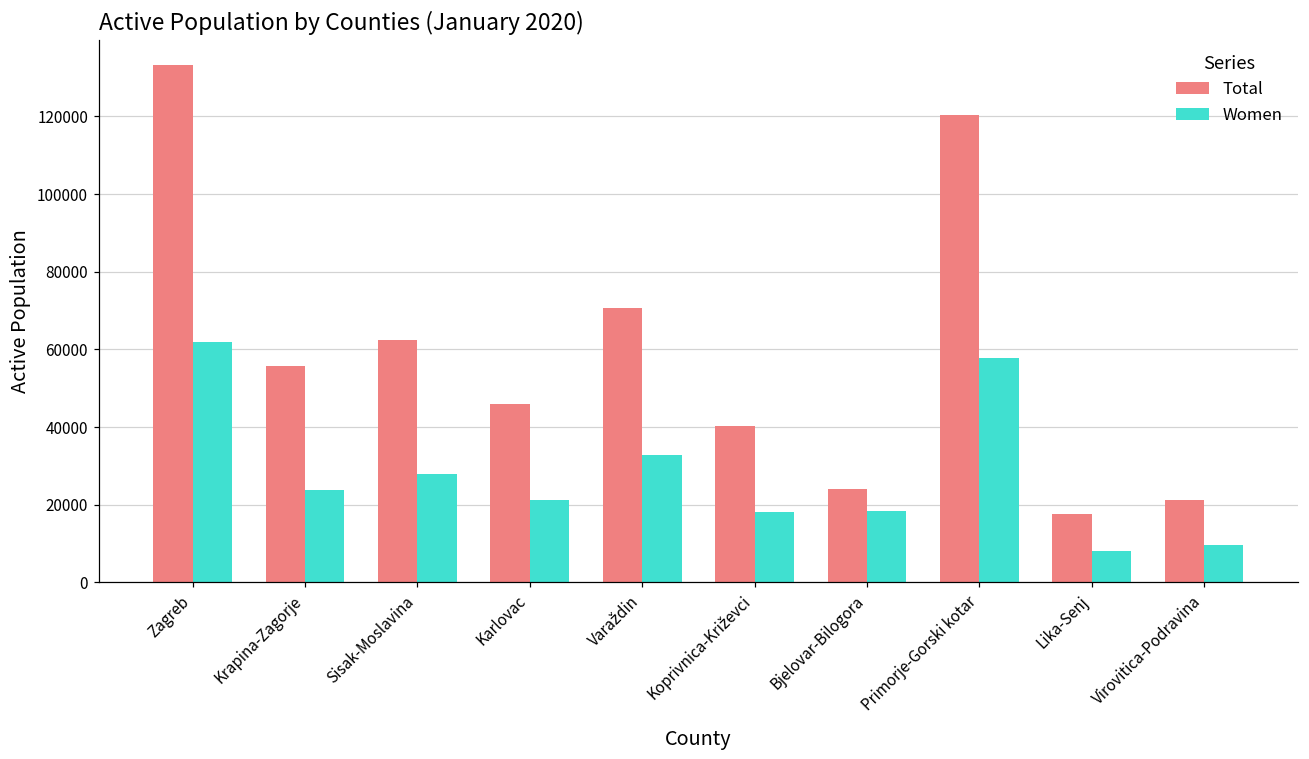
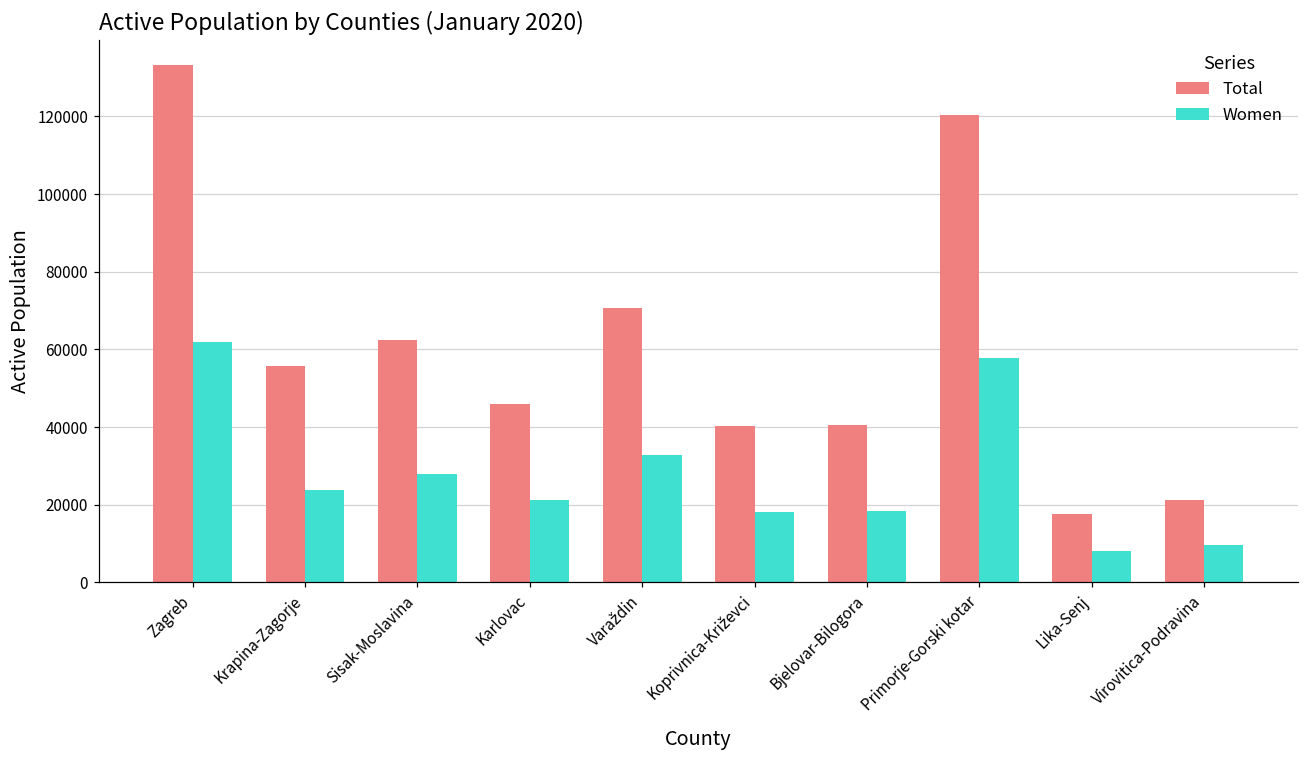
Total, Bjelovar-Bilogora: 24000 -> 41000
